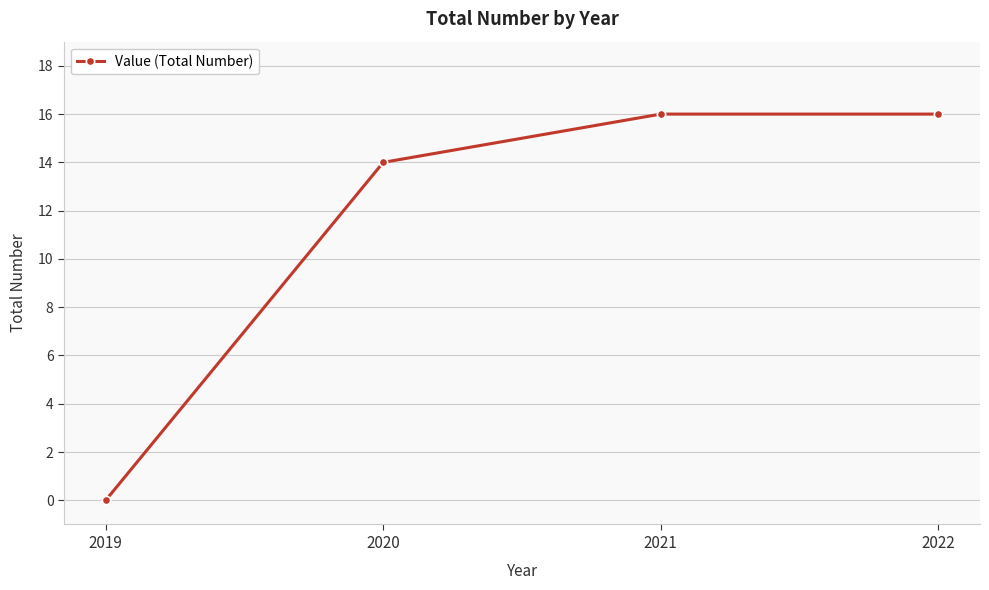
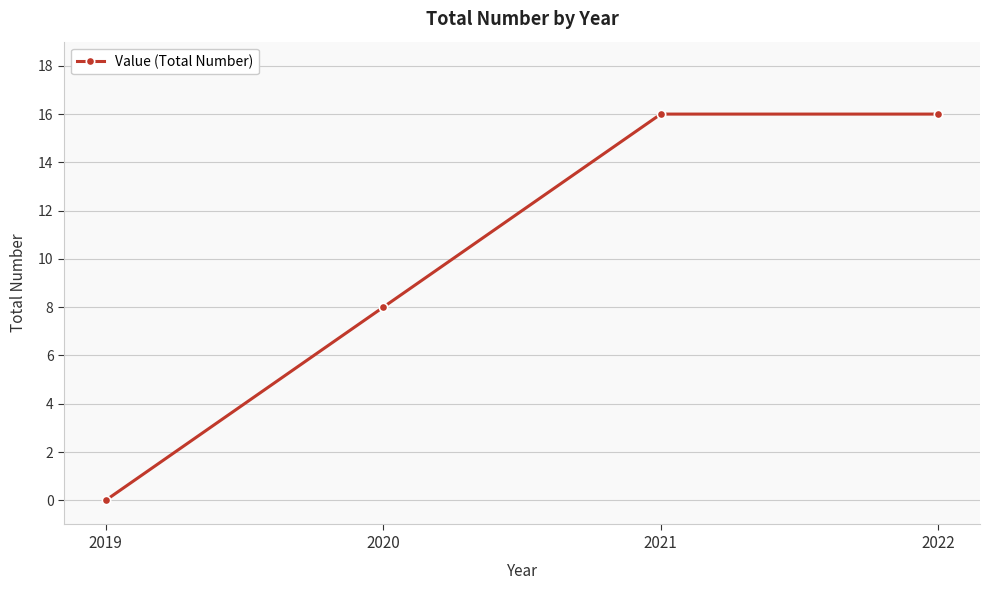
2020: 14 -> 8
